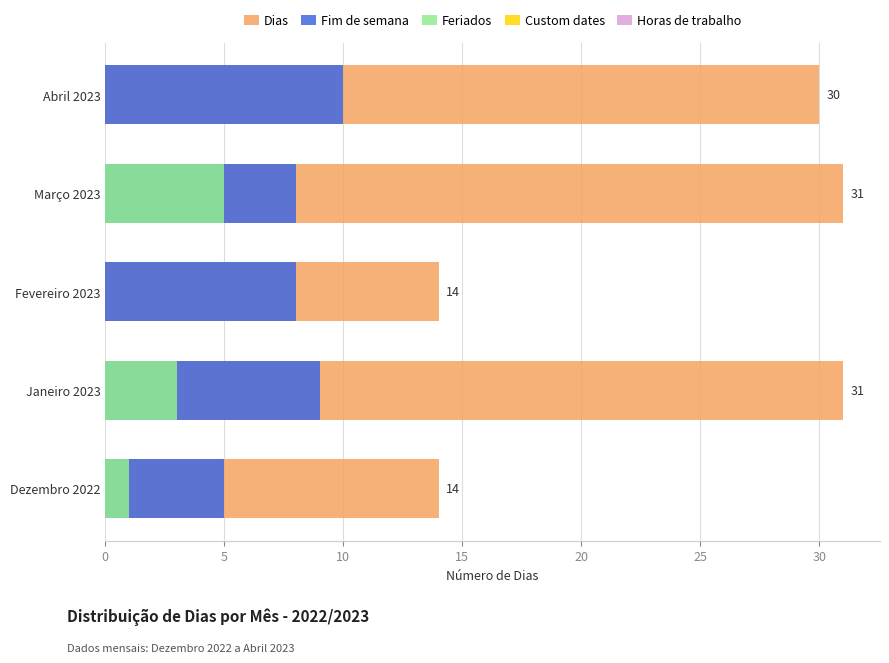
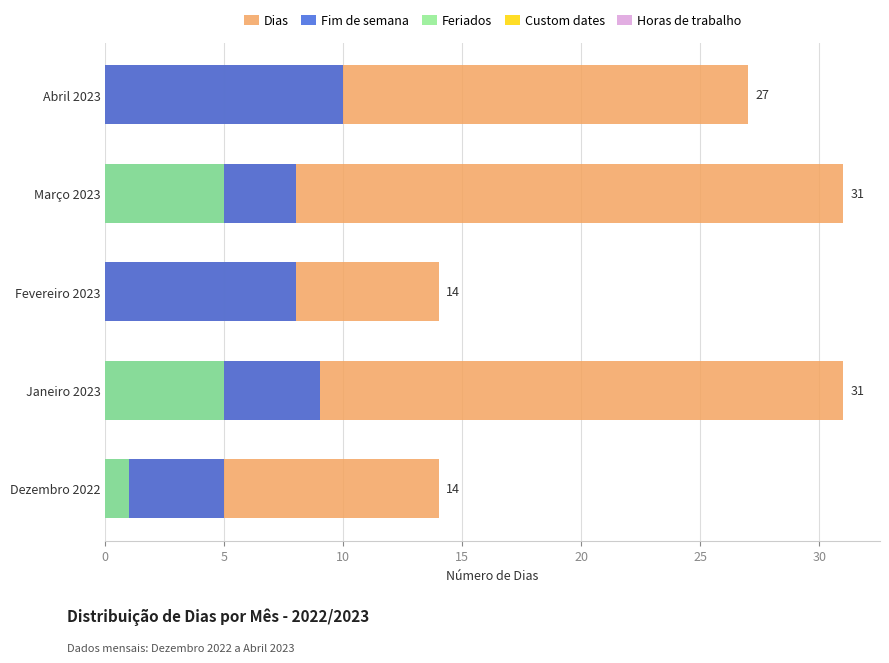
Dias, Abril 2023: 30 -> 27
Feriados, Janeiro 2023: 3 -> 5
